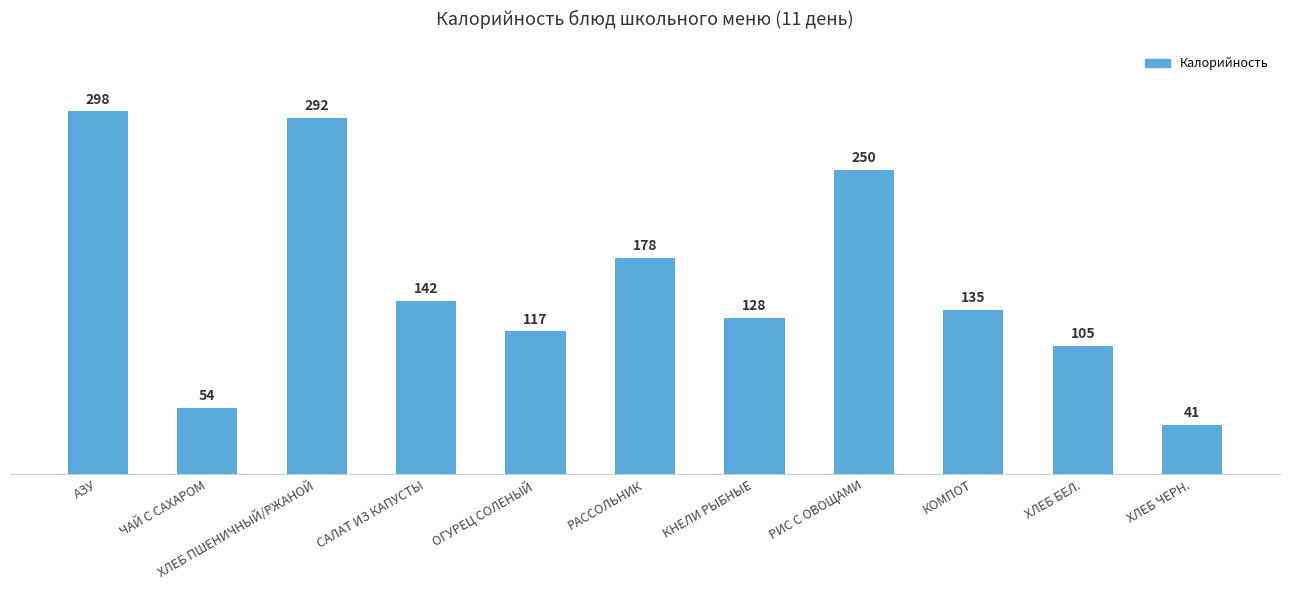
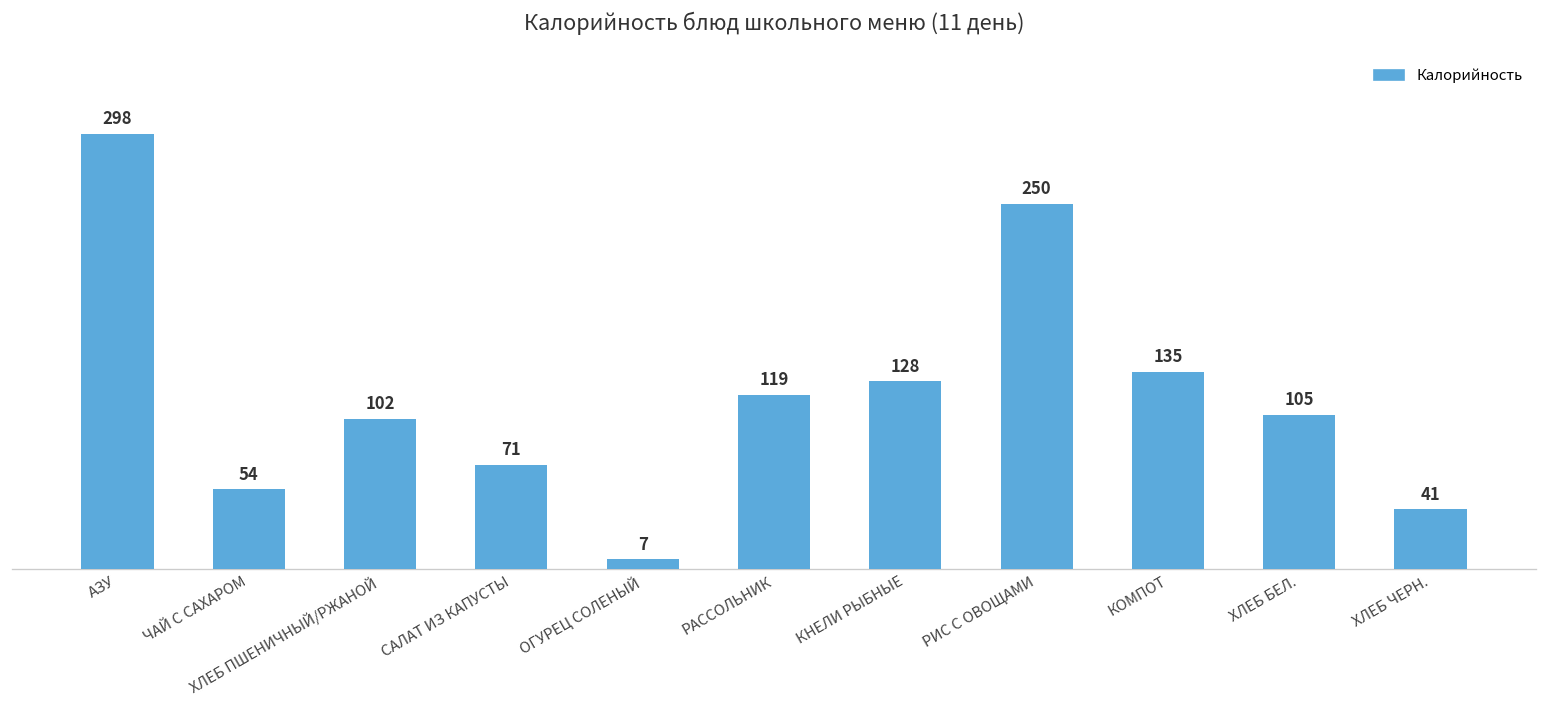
ХЛЕБ ПШЕНИЧНЫЙ/РЖАНОЙ: 292 -> 102
САЛАТ ИЗ КАПУСТЫ: 142 -> 71
ОГУРЕЦ СОЛЕНЫЙ: 117 -> 7
РАССОЛЬНИК: 178 -> 119
